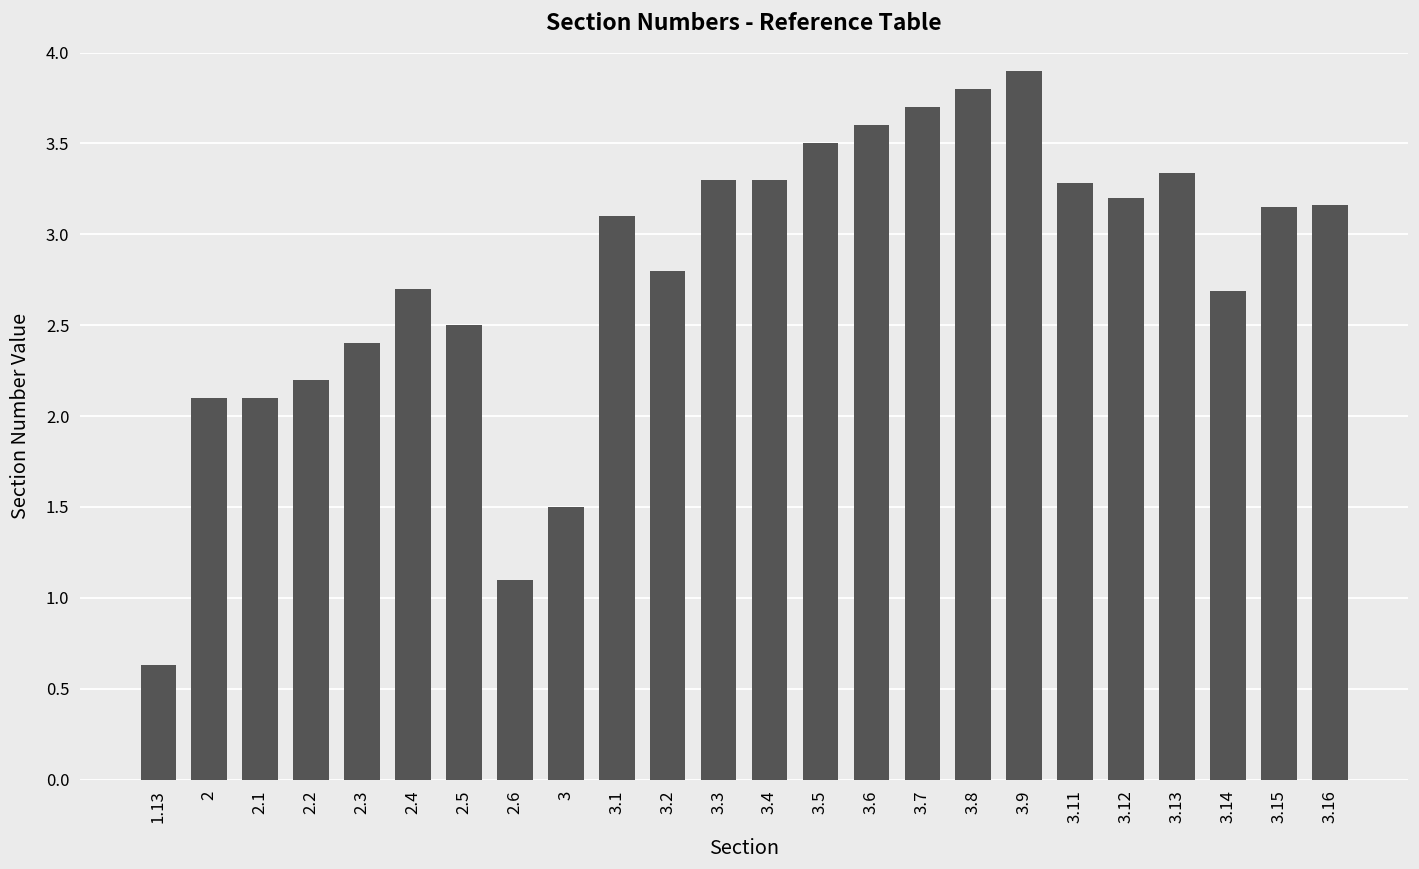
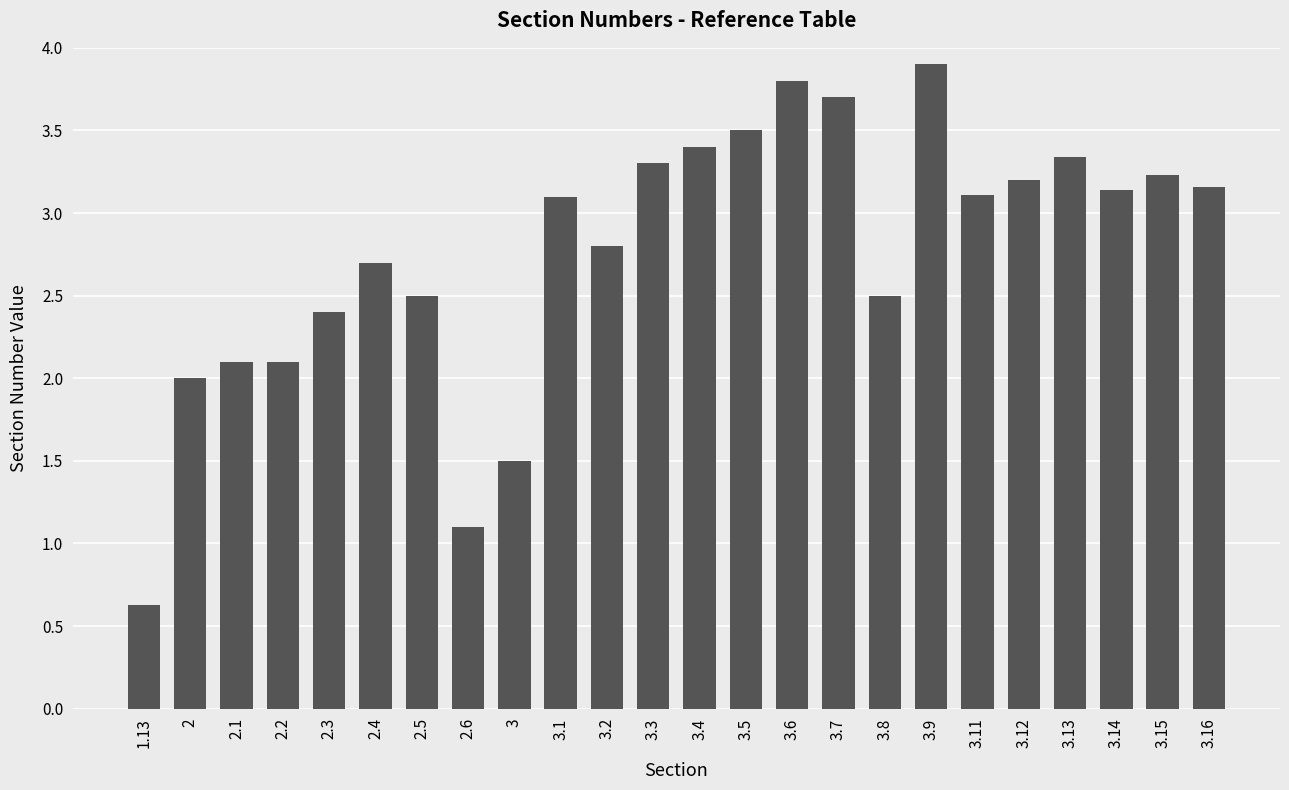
2: 2.1 -> 2.0
2.2: 2.2 -> 2.1
3.4: 3.3 -> 3.4
3.6: 3.6 -> 3.8
3.8: 3.8 -> 2.5
3.11: 3.28 -> 3.11
3.14: 2.69 -> 3.14
3.15: 3.15 -> 3.23
